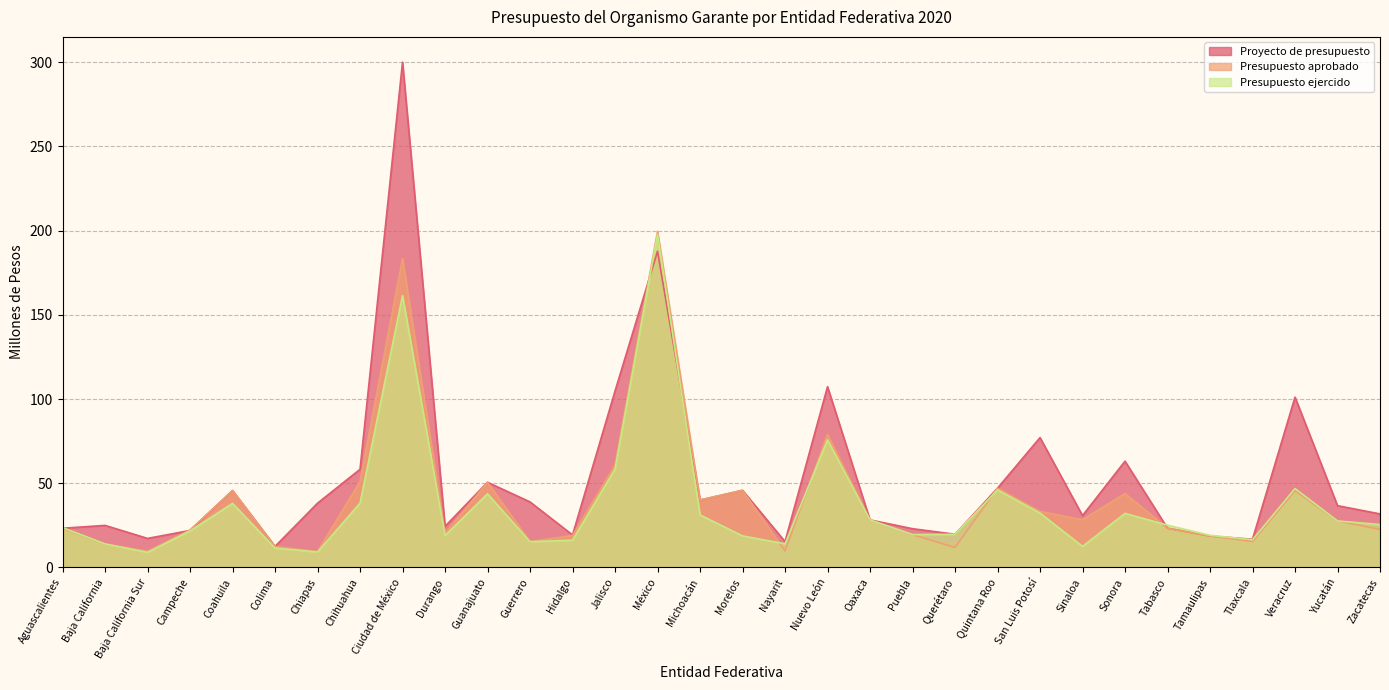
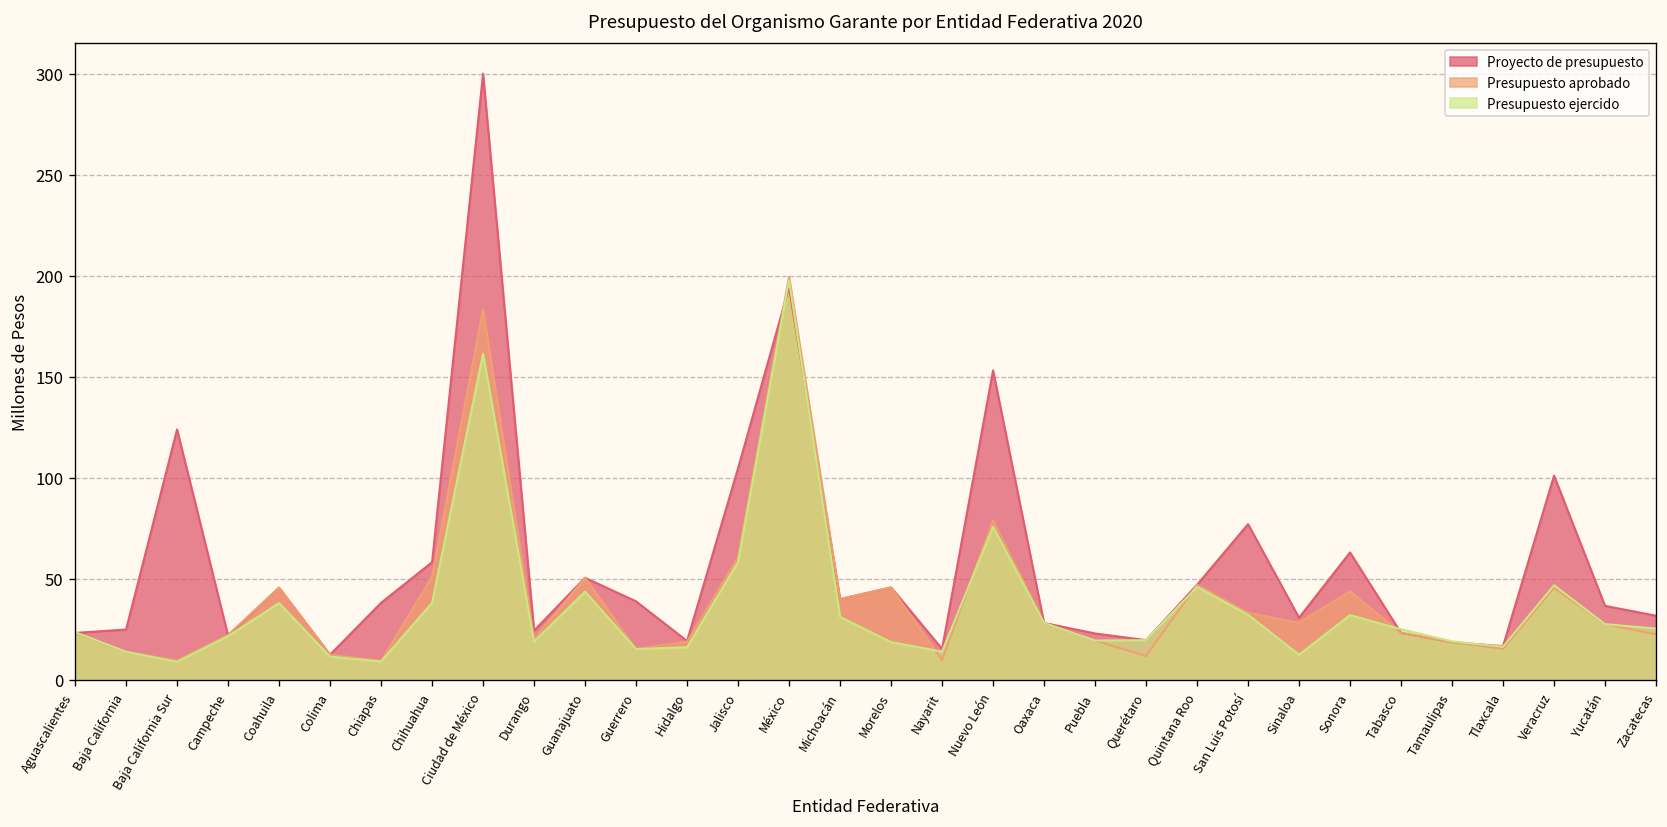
Proyecto de presupuesto, Baja California Sur: 17 -> 124
Proyecto de presupuesto, México: 188 -> 194
Proyecto de presupuesto, Nuevo León: 107 -> 153
